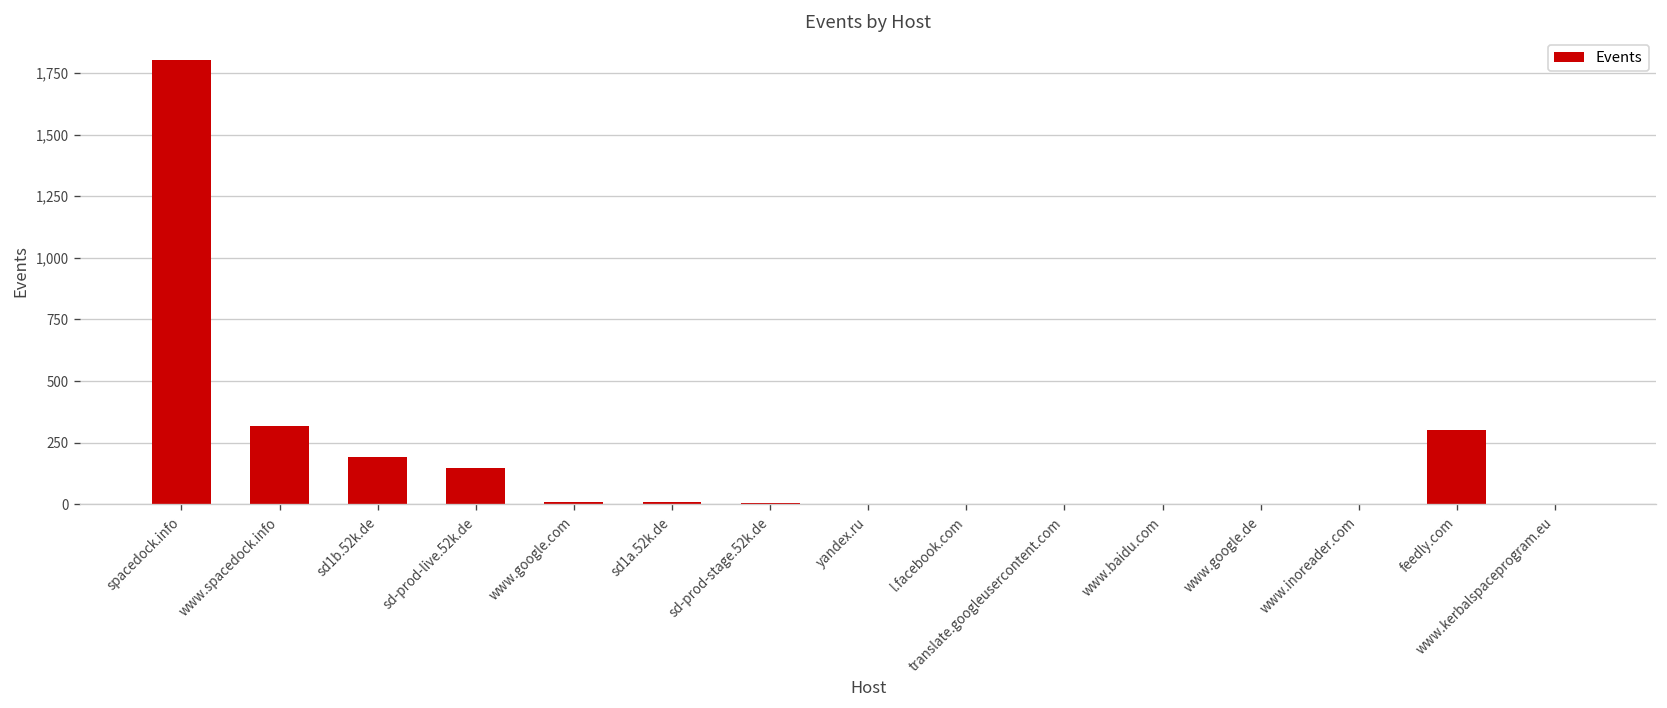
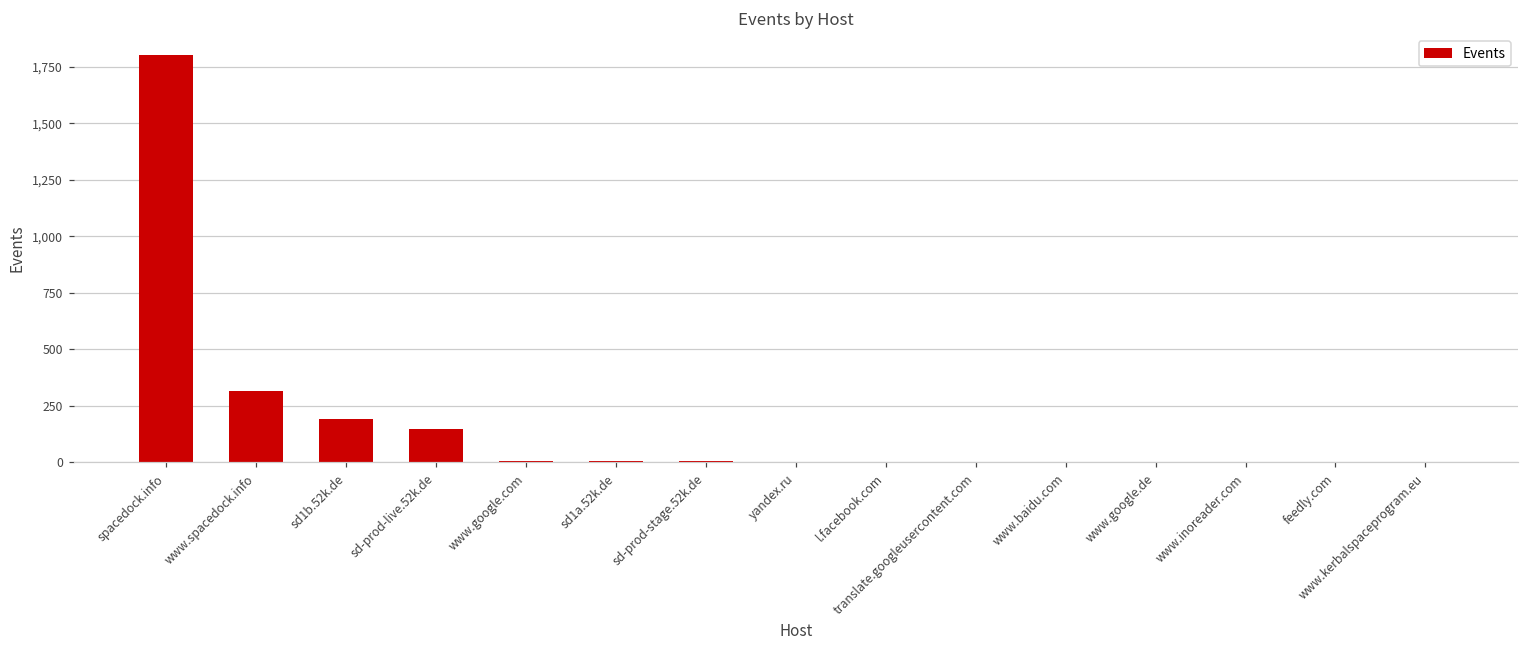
feedly.com: 300 -> 0
